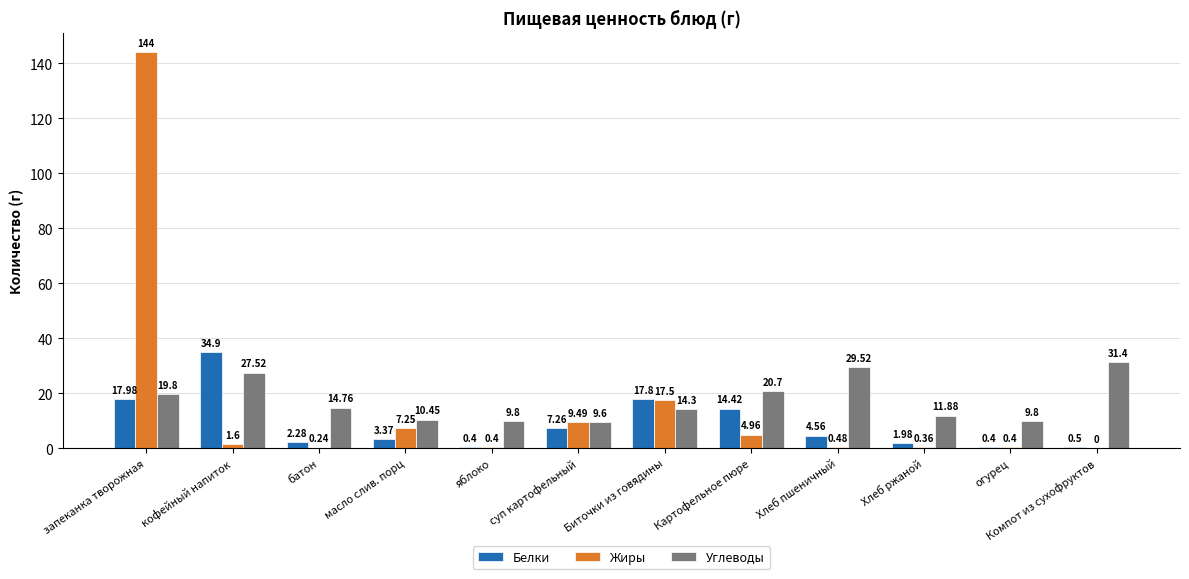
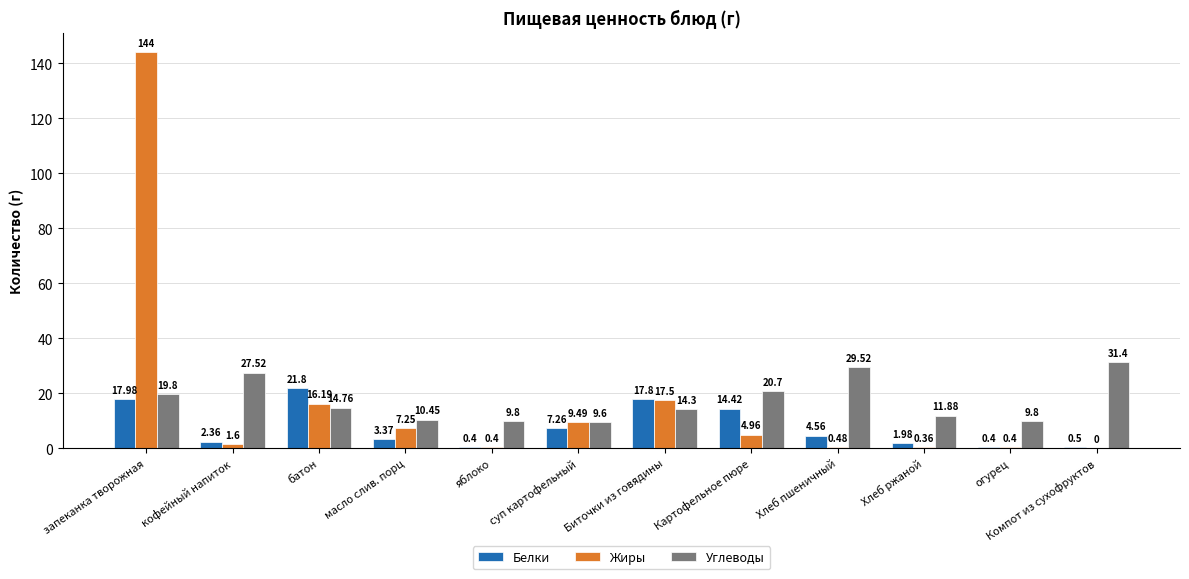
Белки, кофейный напиток: 34.9 -> 2.36
Белки, батон: 2.28 -> 21.8
Жиры, батон: 0.24 -> 16.19
